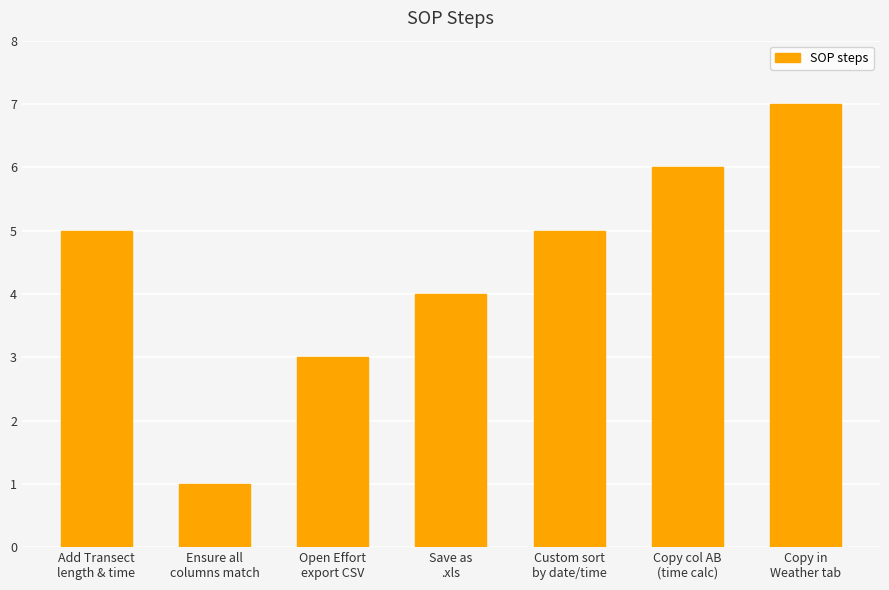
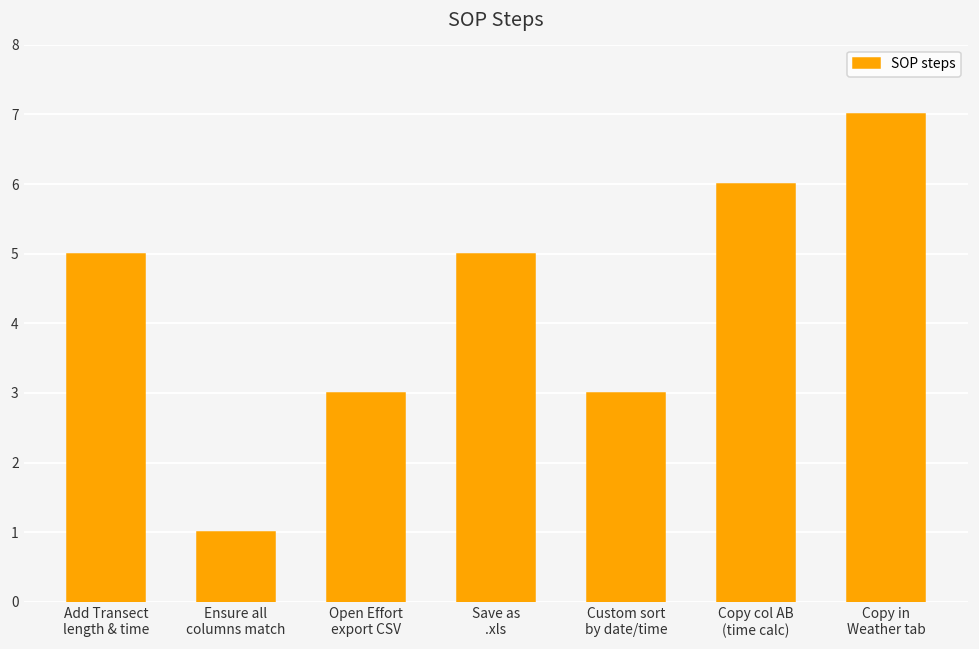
Save as .xls: 4 -> 5
Custom sort by date/time: 5 -> 3
